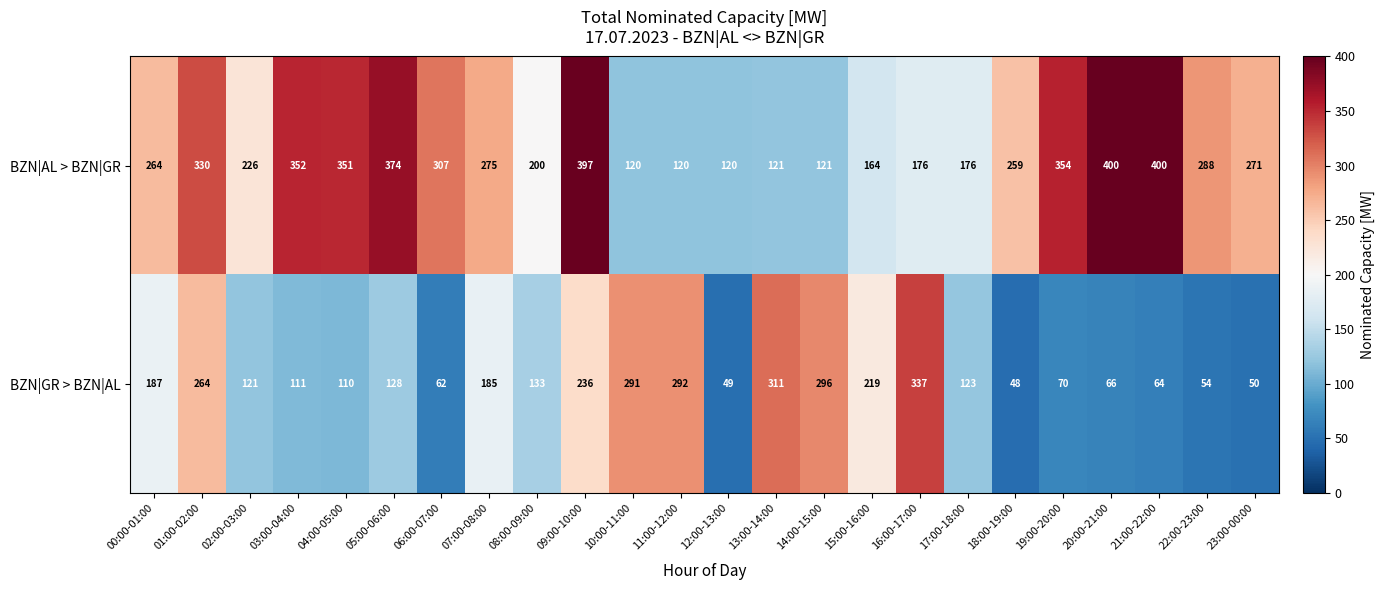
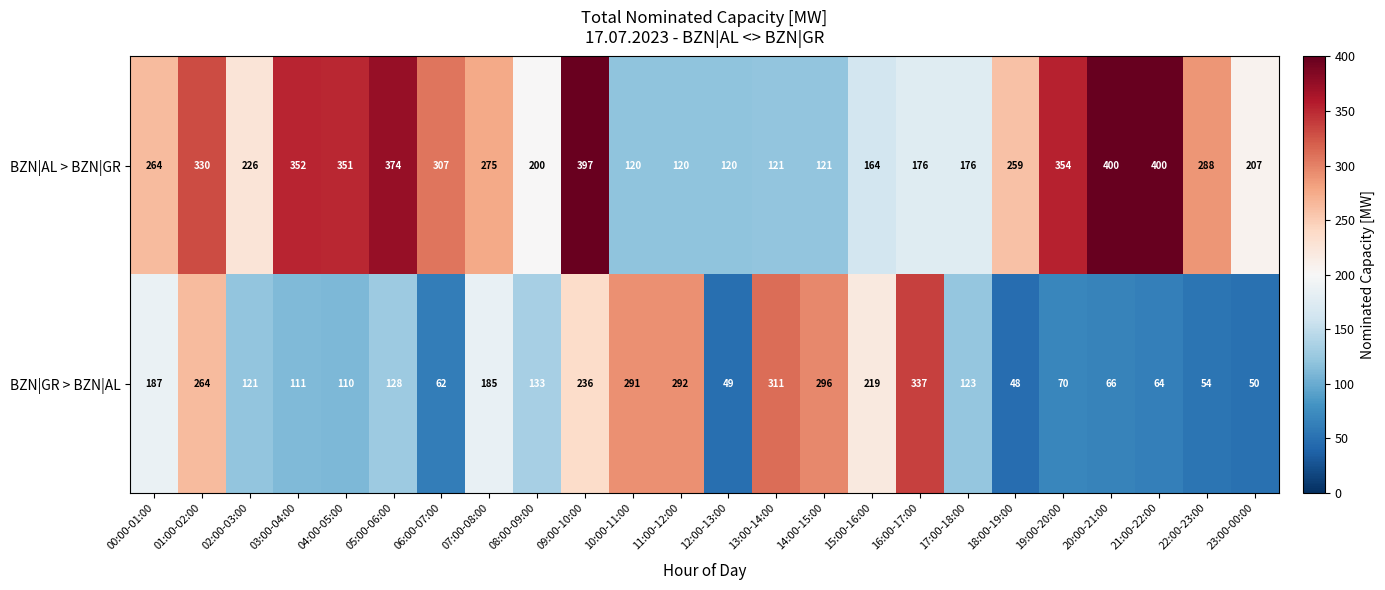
BZN|AL > BZN|GR, 23:00-00:00: 271 -> 207
